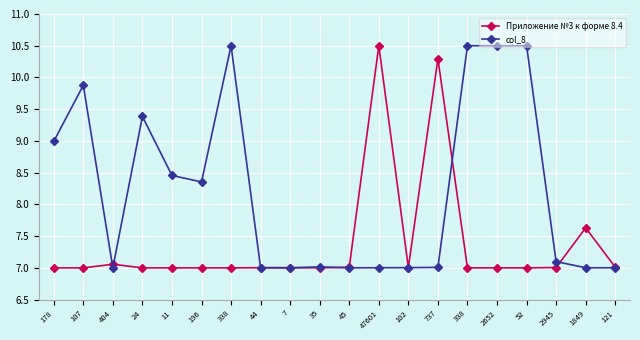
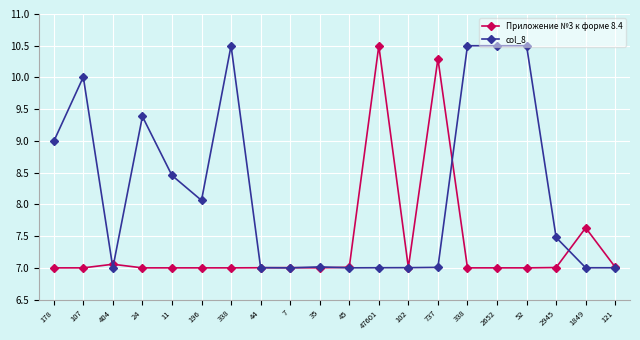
col_8, 107: 9.9 -> 10.0
col_8, 196: 8.4 -> 8.1
col_8, 2945: 7.1 -> 7.5
